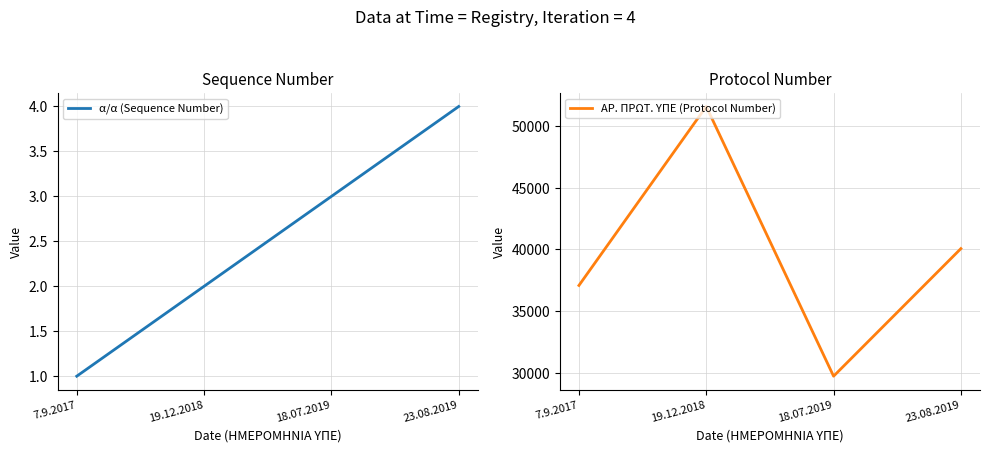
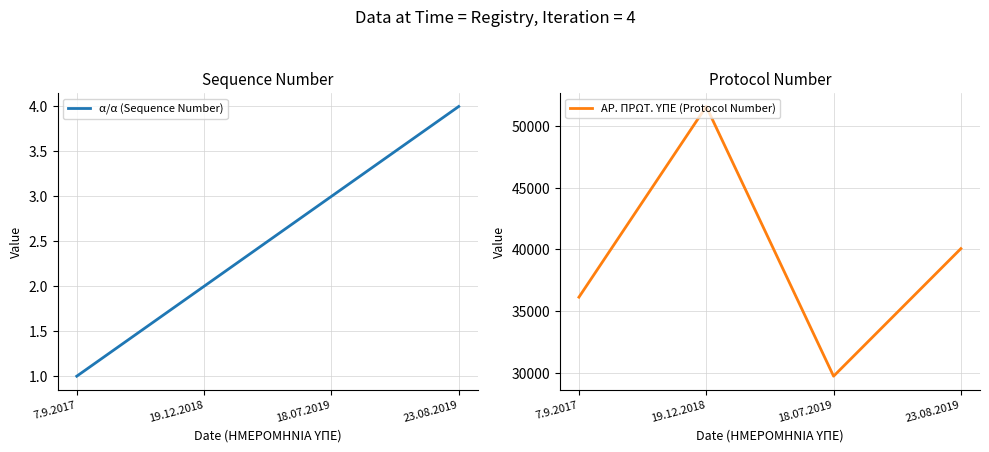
Protocol Number, 7.9.2017: 37100 -> 36100
